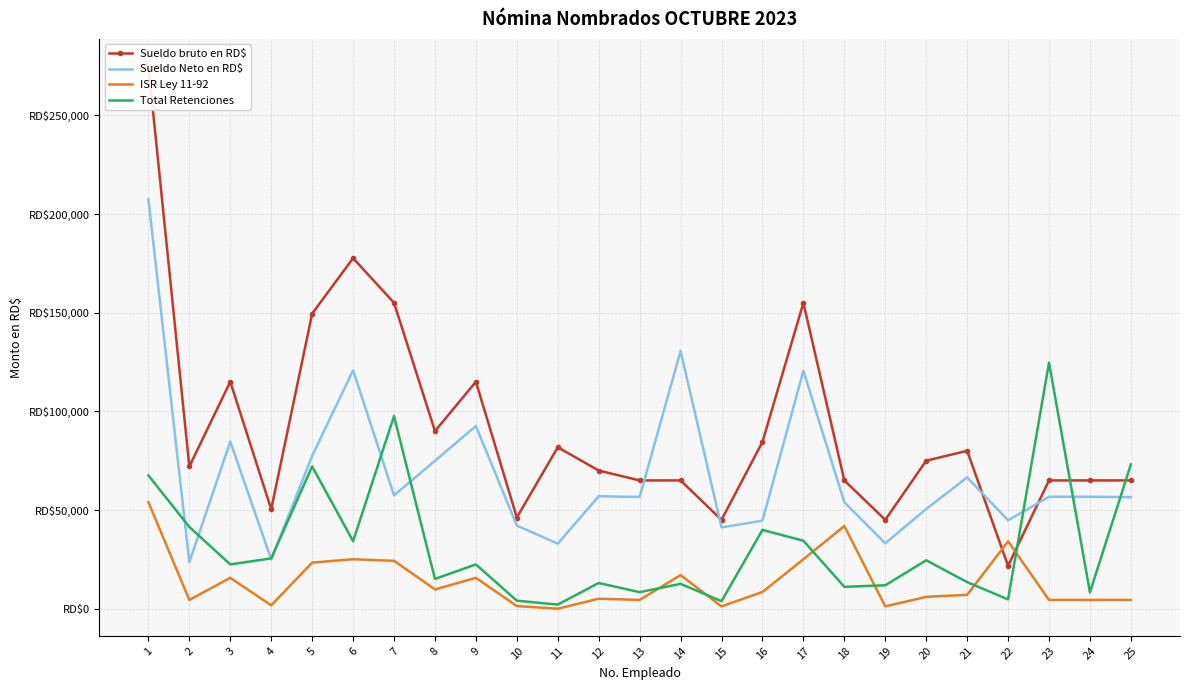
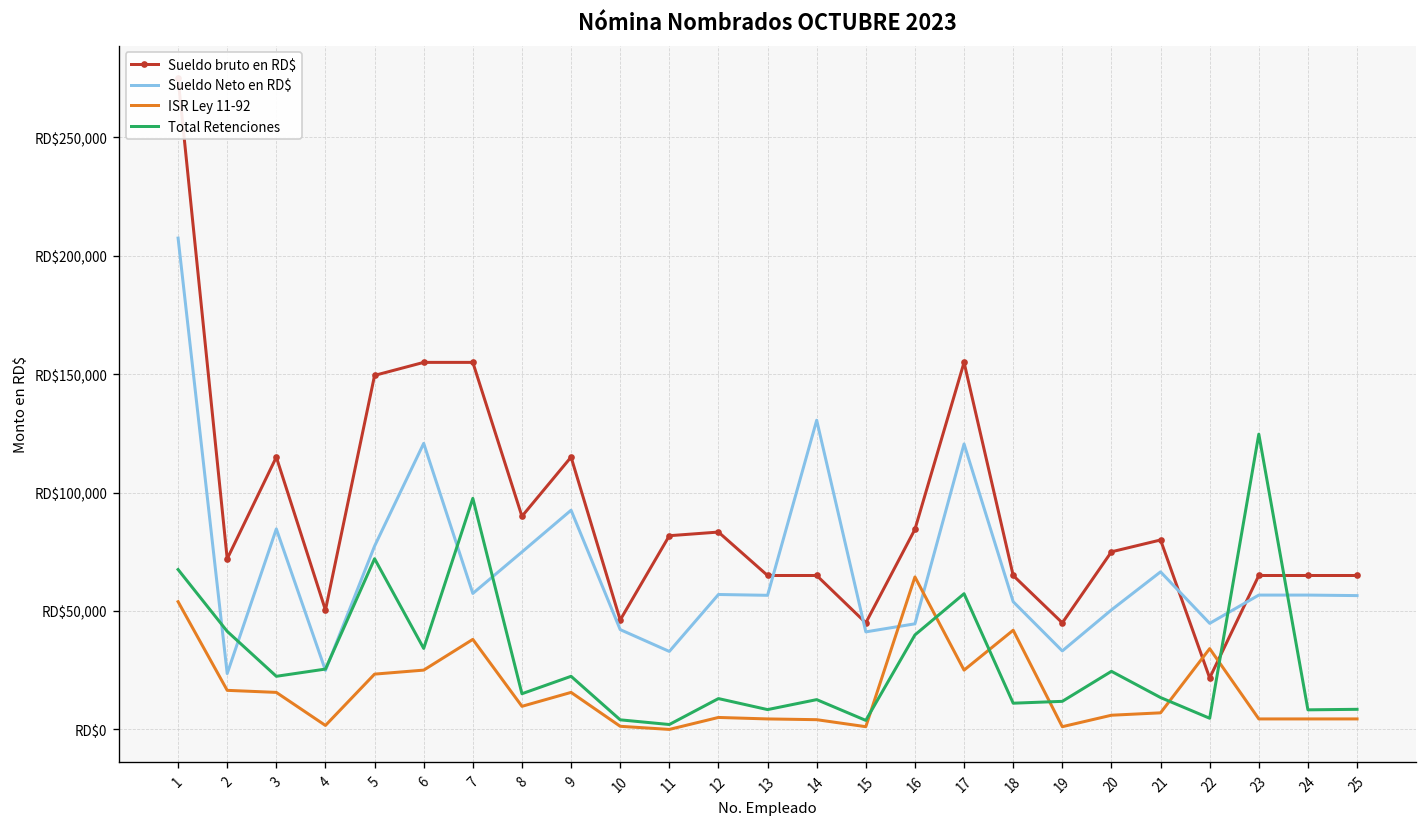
ISR Ley 11-92, 2: RD$4,000 -> RD$17,000
Sueldo bruto en RD$, 6: RD$178,000 -> RD$155,000
ISR Ley 11-92, 7: RD$24,000 -> RD$38,000
Sueldo bruto en RD$, 12: RD$70,000 -> RD$83,000
ISR Ley 11-92, 14: RD$17,000 -> RD$4,000
ISR Ley 11-92, 16: RD$8,000 -> RD$64,000
Total Retenciones, 17: RD$34,000 -> RD$57,000
Total Retenciones, 25: RD$73,000 -> RD$8,000
